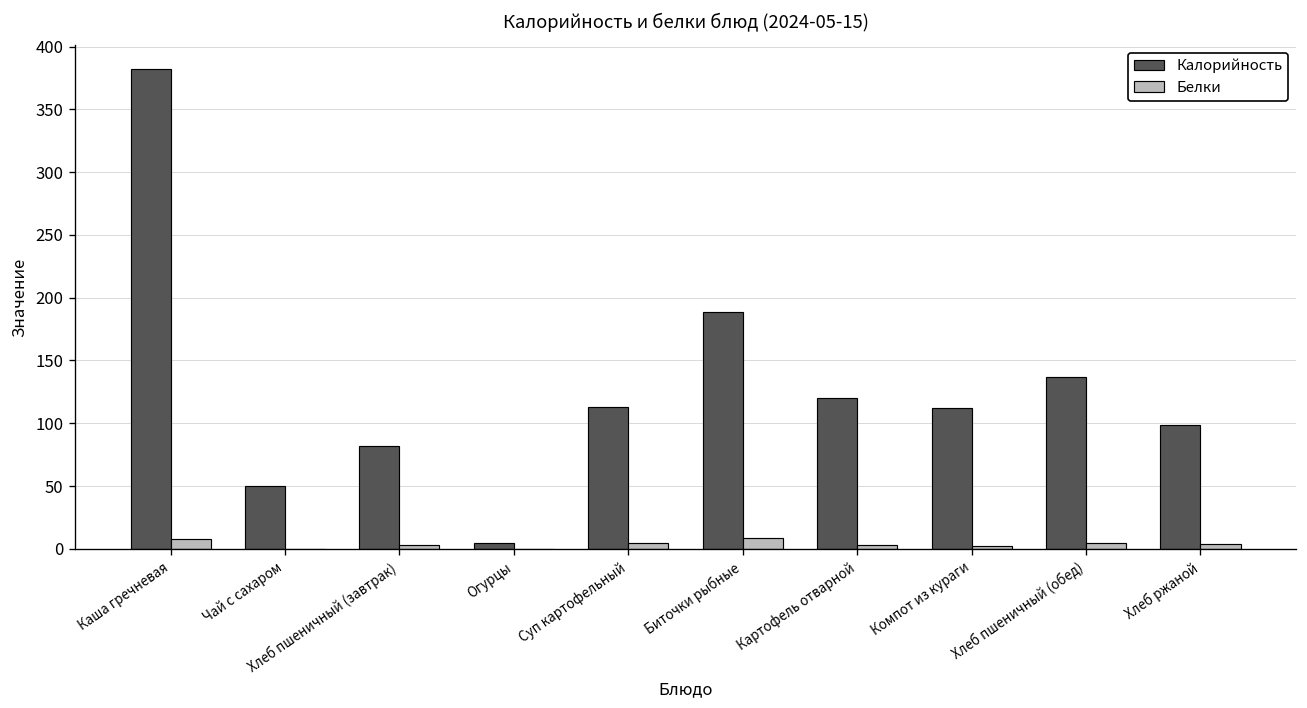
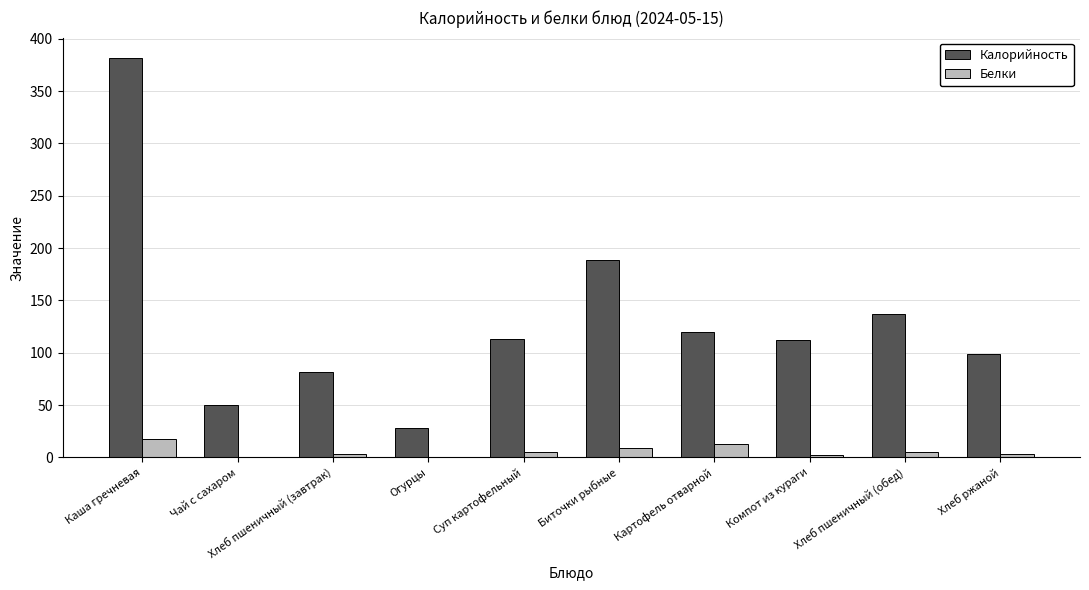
Белки, Каша гречневая: 8 -> 18
Калорийность, Огурцы: 5 -> 28
Белки, Картофель отварной: 3 -> 13
